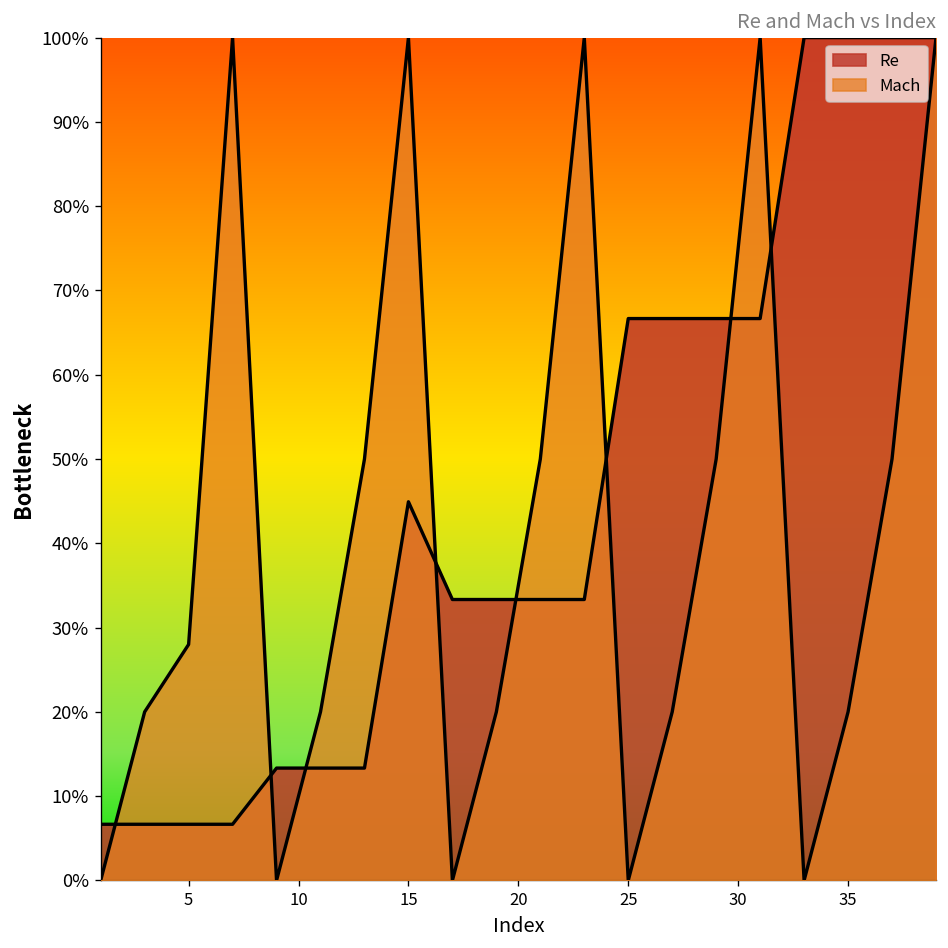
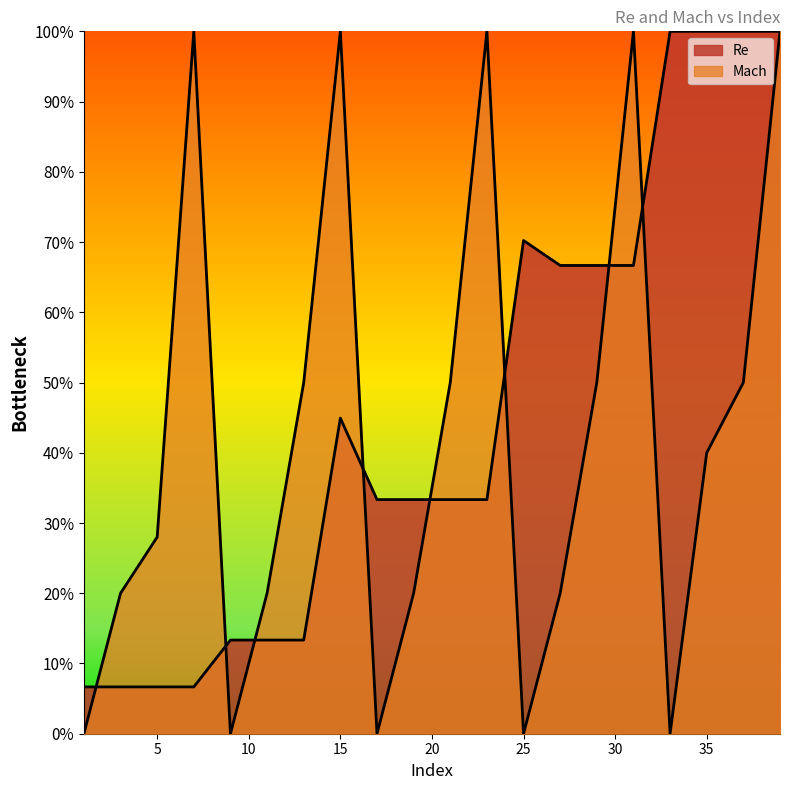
Re, 25: 67% -> 70%
Mach, 35: 20% -> 40%
